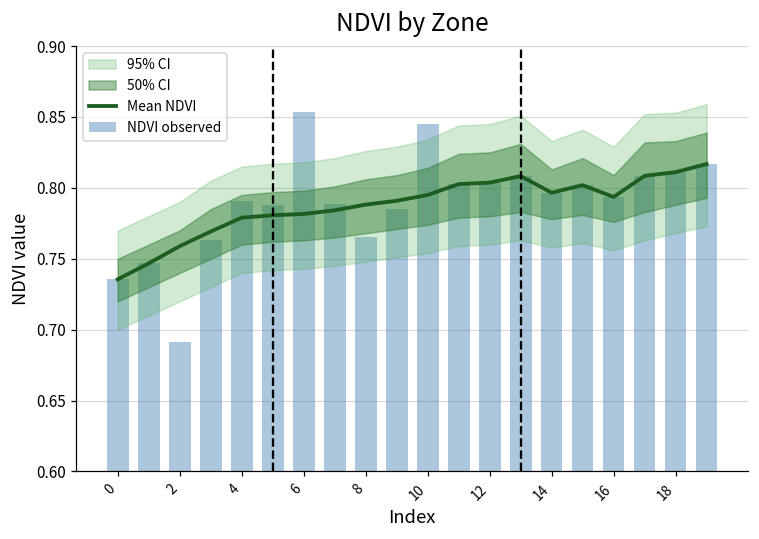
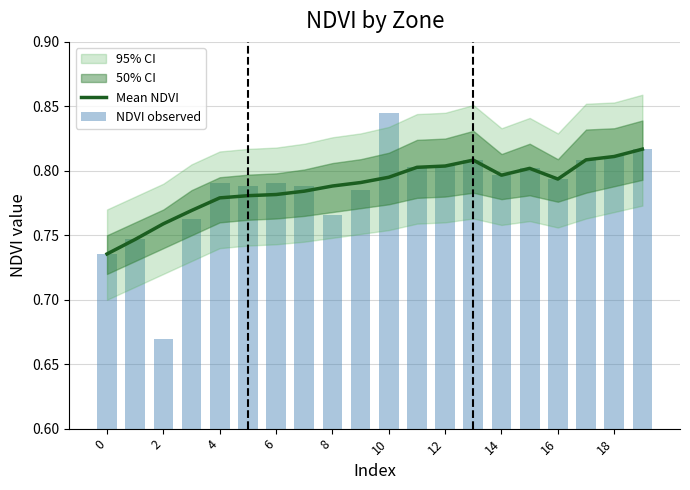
NDVI observed, 2: 0.691 -> 0.670
NDVI observed, 6: 0.853 -> 0.791
